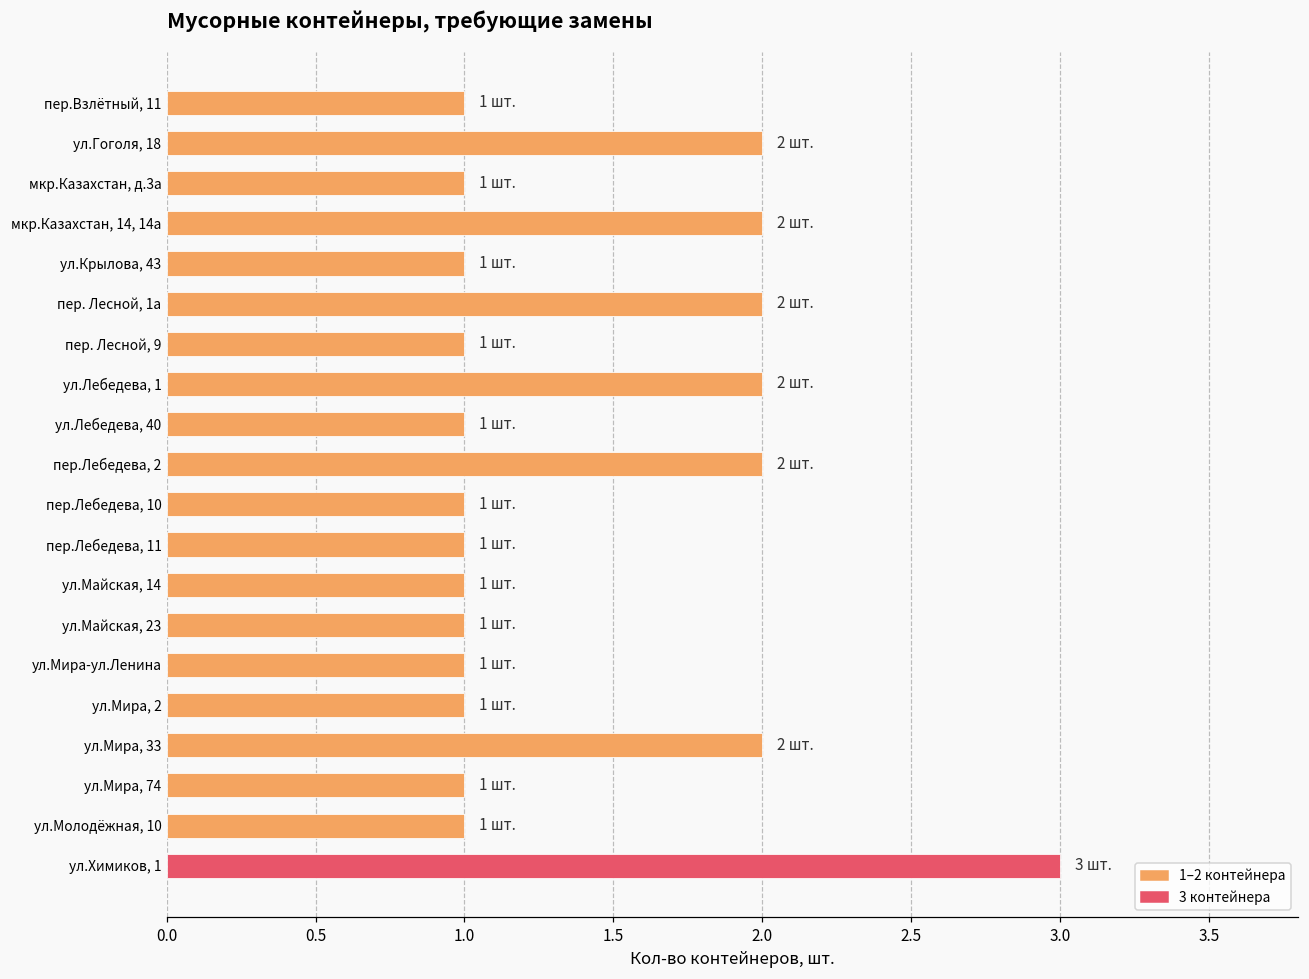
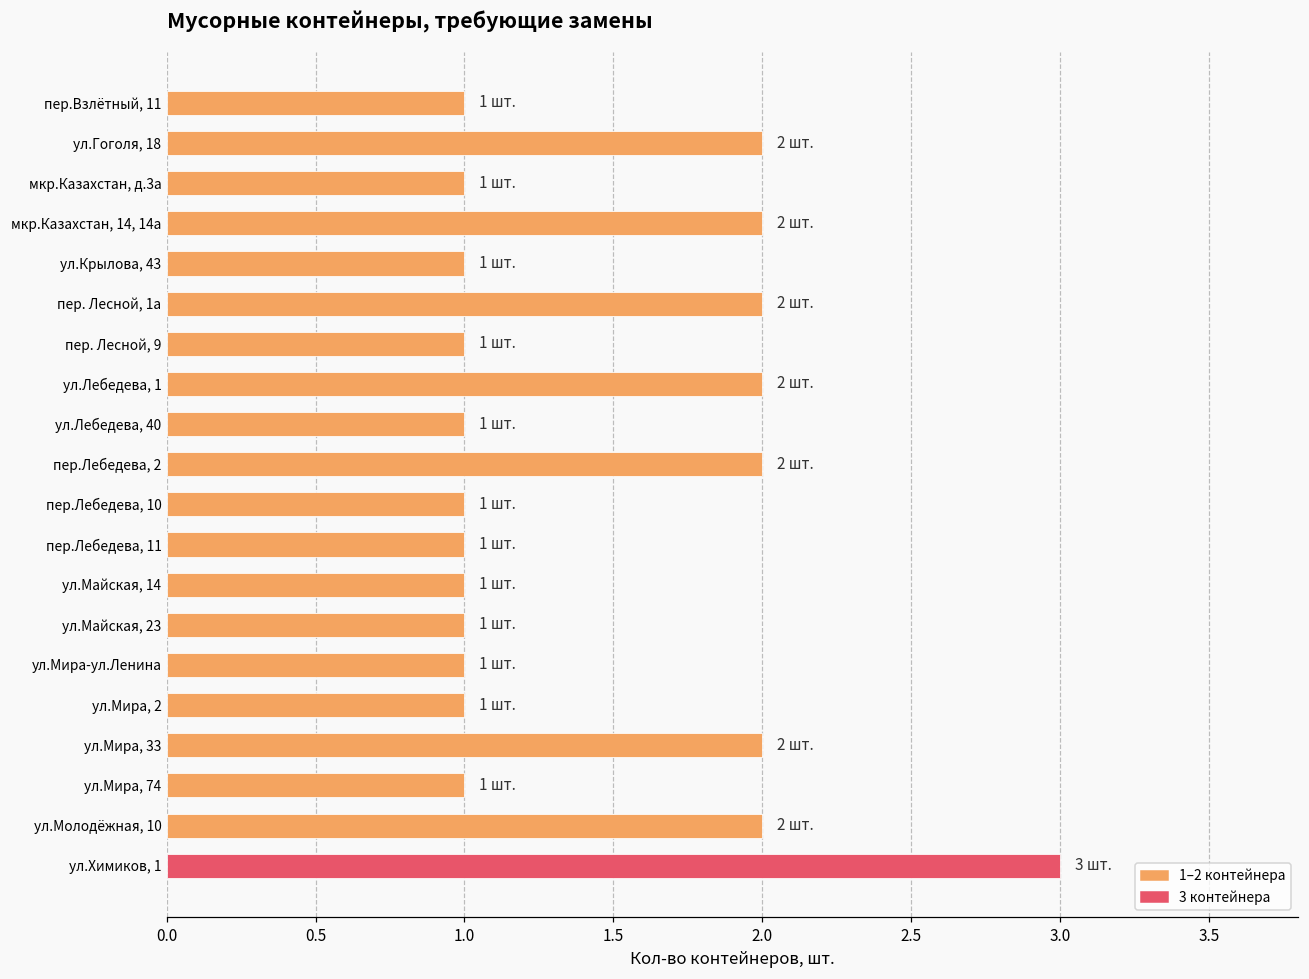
ул.Молодёжная, 10: 1 -> 2
